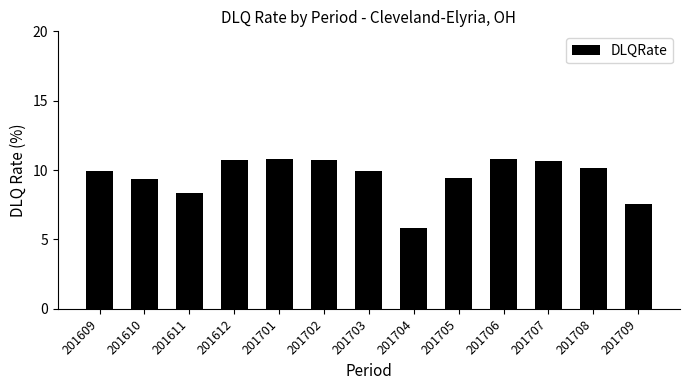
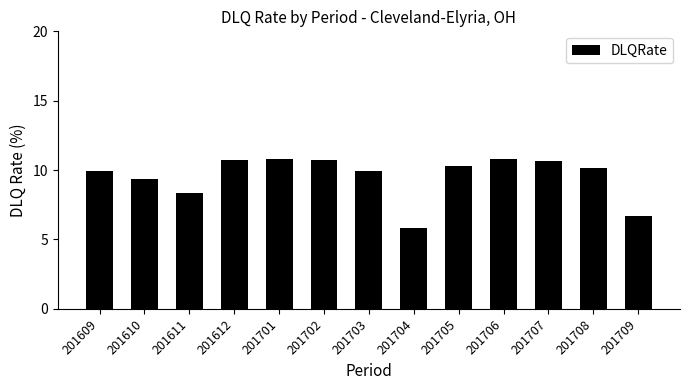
201705: 9.4 -> 10.3
201709: 7.5 -> 6.7
